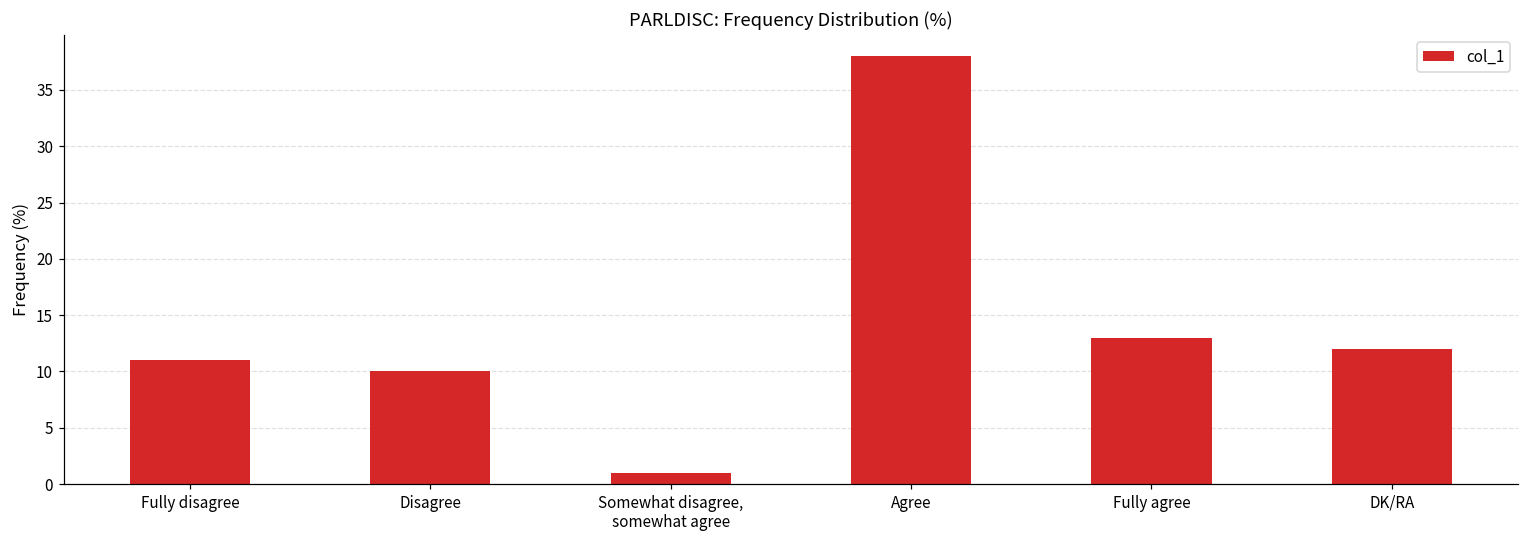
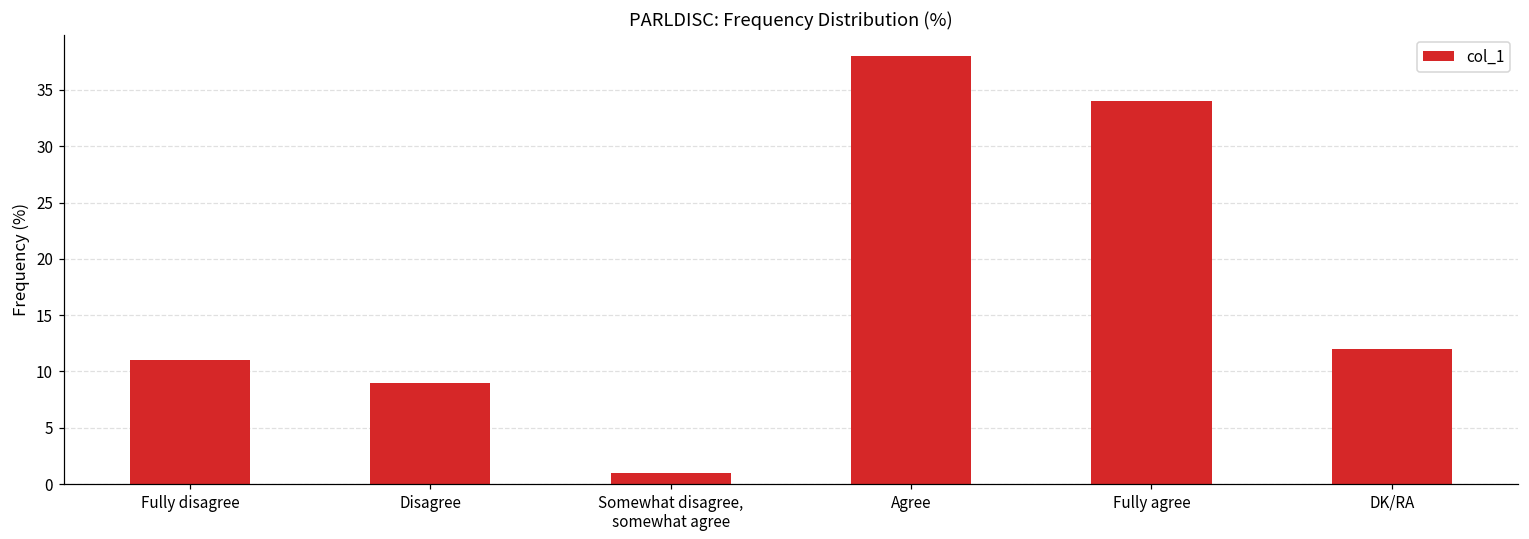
Disagree: 10 -> 9
Fully agree: 13 -> 34
